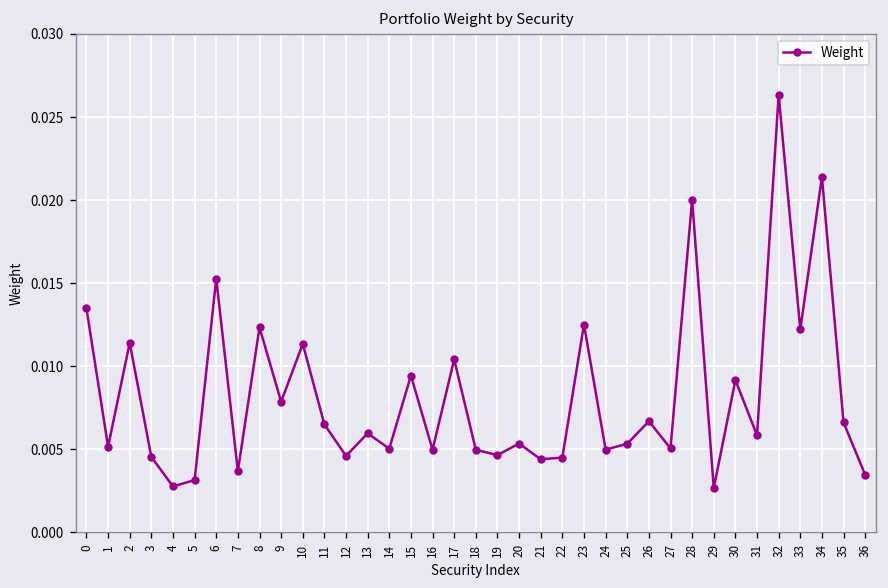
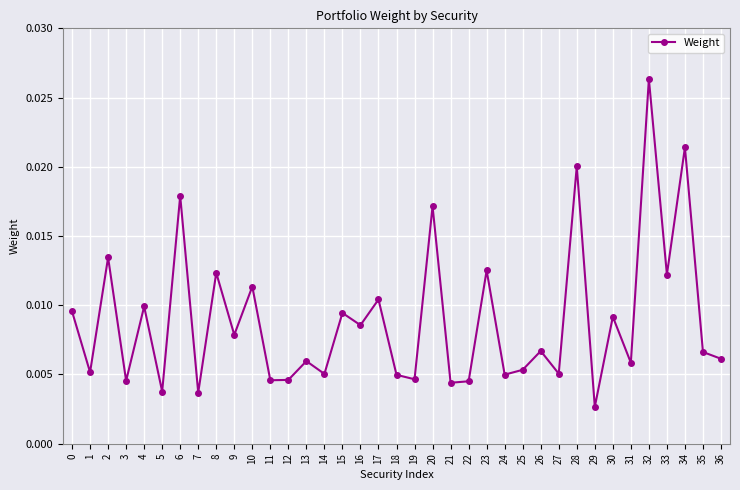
0: 0.0135 -> 0.0096
2: 0.0114 -> 0.0134
4: 0.0028 -> 0.0099
5: 0.0032 -> 0.0038
6: 0.0153 -> 0.0179
11: 0.0065 -> 0.0046
16: 0.0050 -> 0.0086
20: 0.0054 -> 0.0172
36: 0.0035 -> 0.0061
